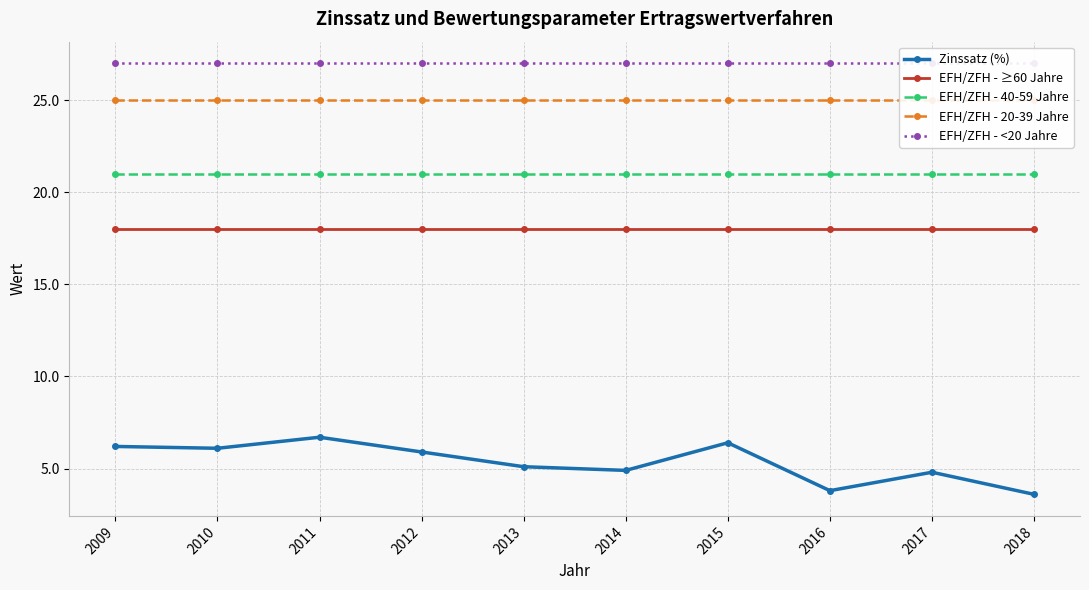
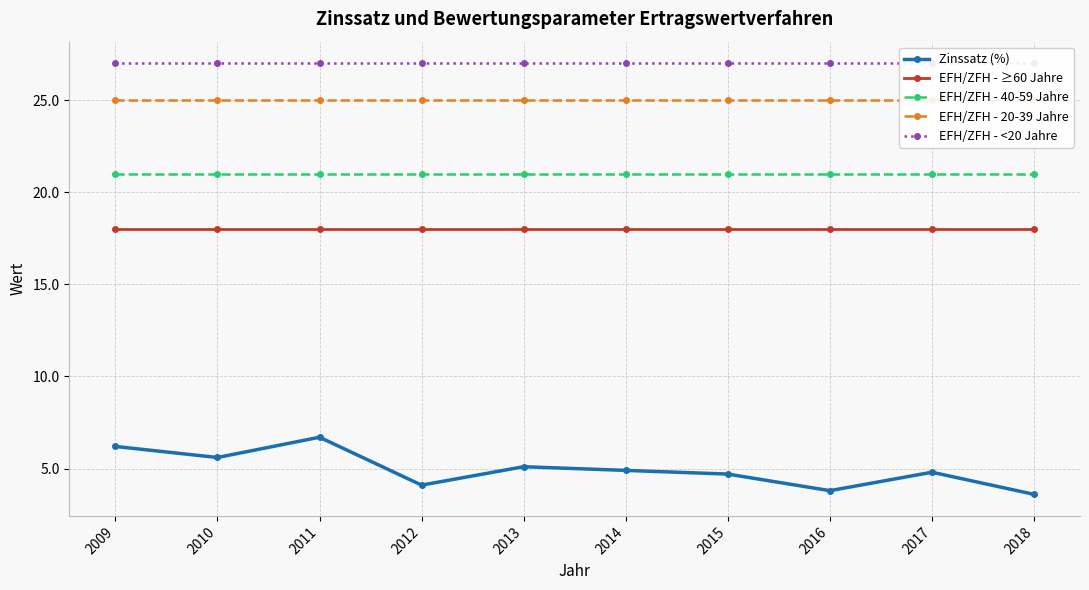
Zinssatz (%), 2010: 6.1 -> 5.6
Zinssatz (%), 2012: 5.9 -> 4.1
Zinssatz (%), 2015: 6.4 -> 4.7
